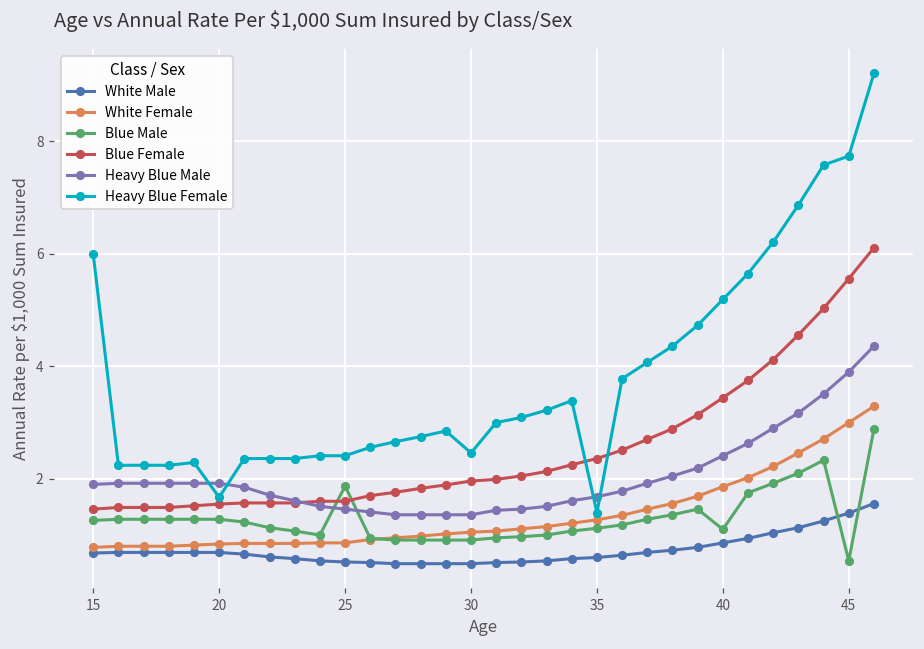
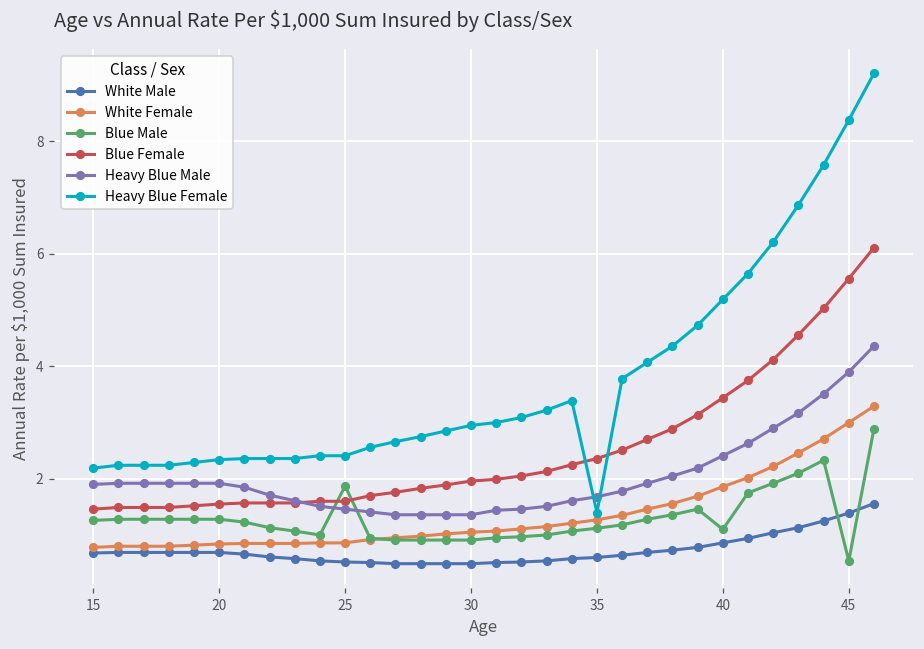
Heavy Blue Female, 15: 6.0 -> 2.2
Heavy Blue Female, 20: 1.7 -> 2.3
Heavy Blue Female, 30: 2.5 -> 3.0
Heavy Blue Female, 45: 7.7 -> 8.4
